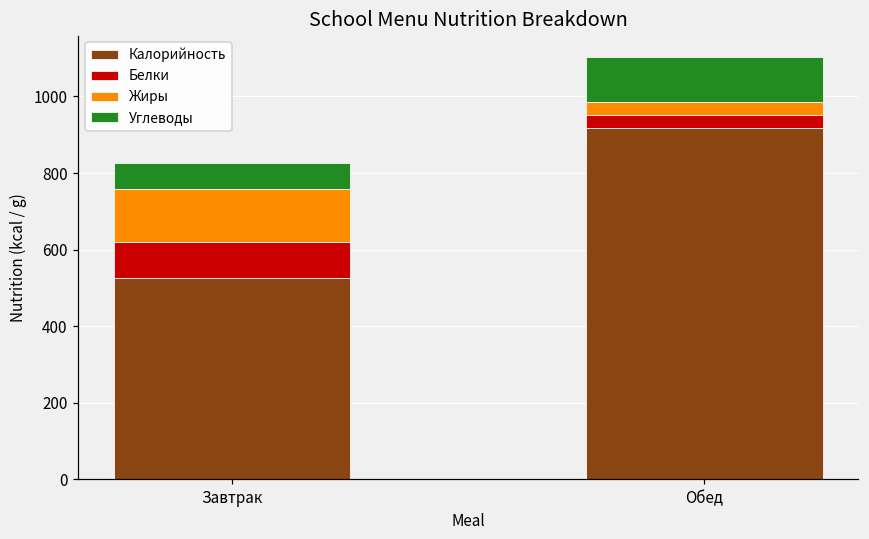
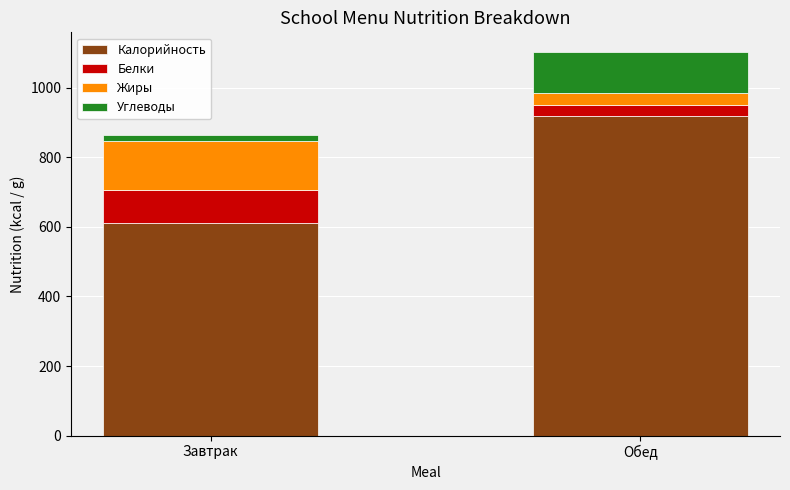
Калорийность, Завтрак: 530 -> 610
Углеводы, Завтрак: 70 -> 20
